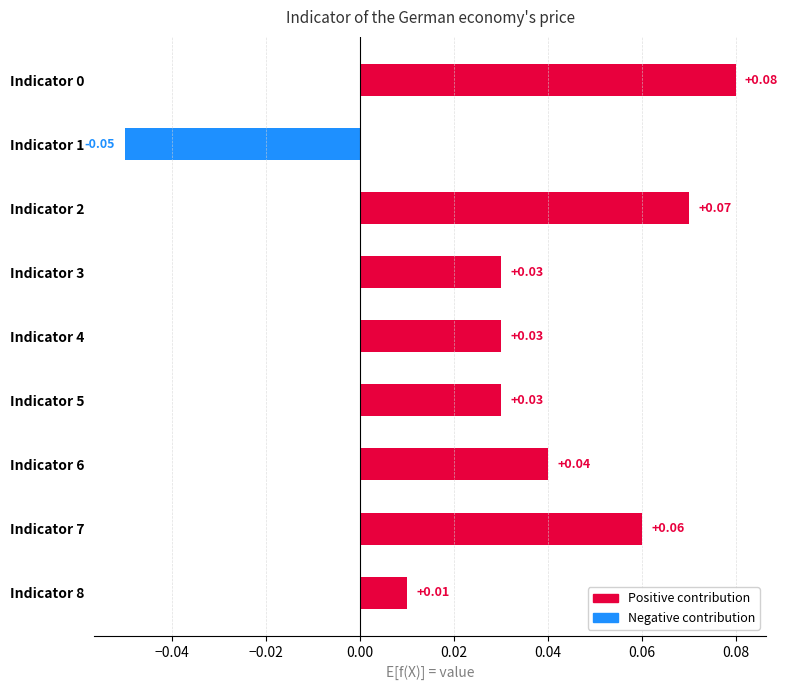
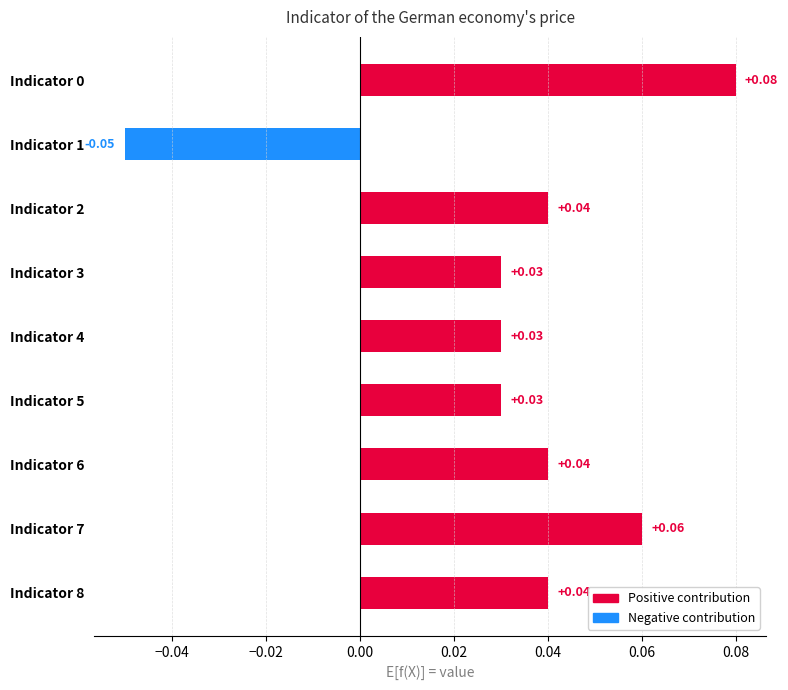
Indicator 2: +0.07 -> +0.04
Indicator 8: +0.01 -> +0.04
